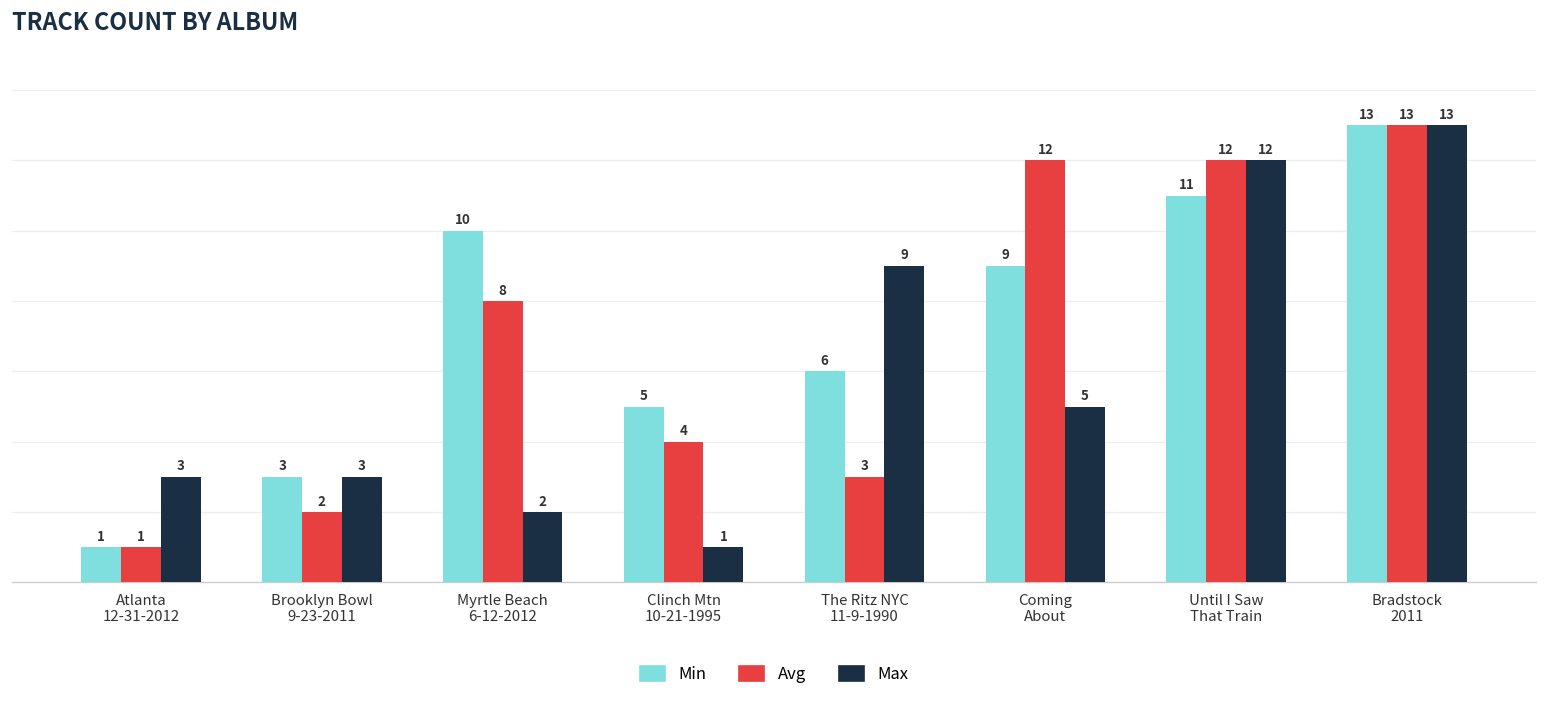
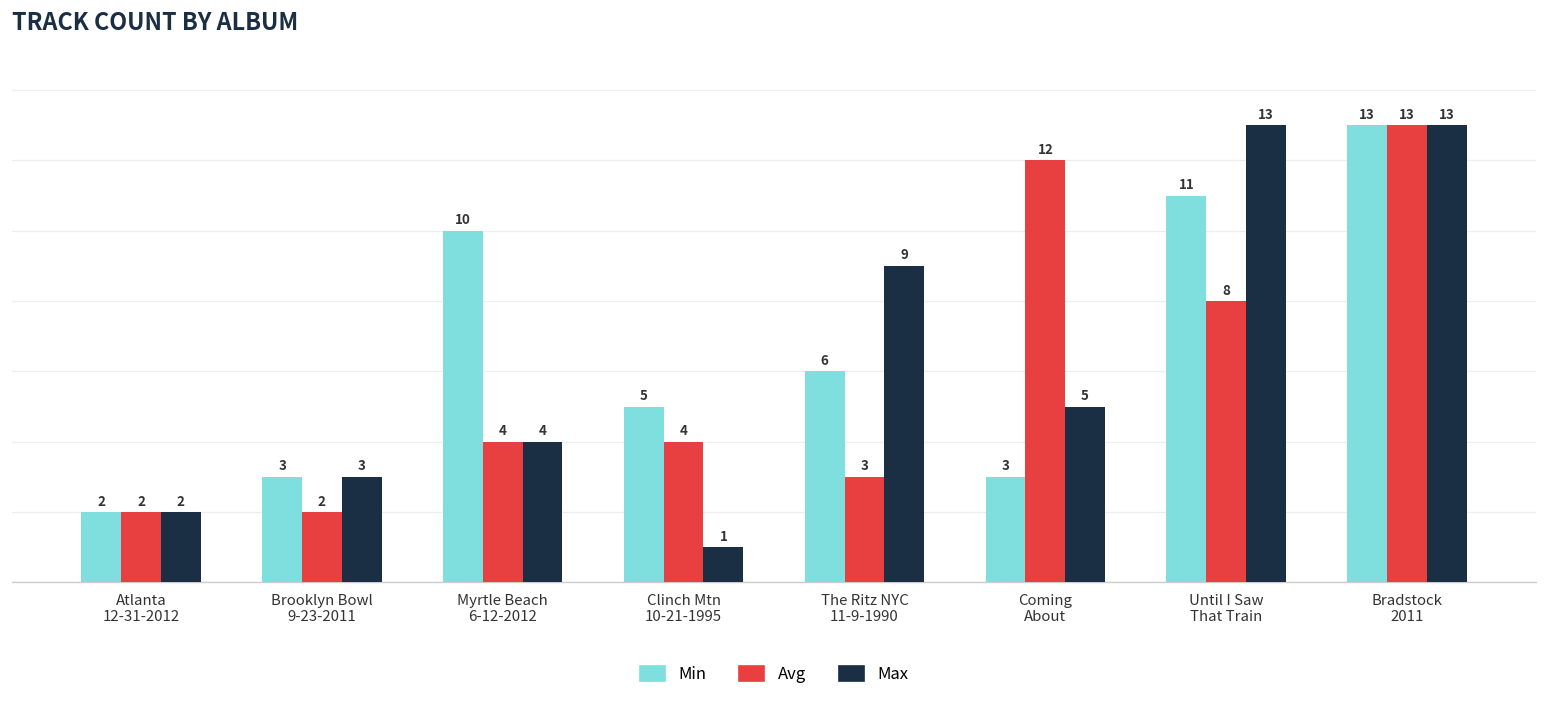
Min, Atlanta 12-31-2012: 1 -> 2
Avg, Atlanta 12-31-2012: 1 -> 2
Max, Atlanta 12-31-2012: 3 -> 2
Avg, Myrtle Beach 6-12-2012: 8 -> 4
Max, Myrtle Beach 6-12-2012: 2 -> 4
Min, Coming About: 9 -> 3
Avg, Until I Saw That Train: 12 -> 8
Max, Until I Saw That Train: 12 -> 13
